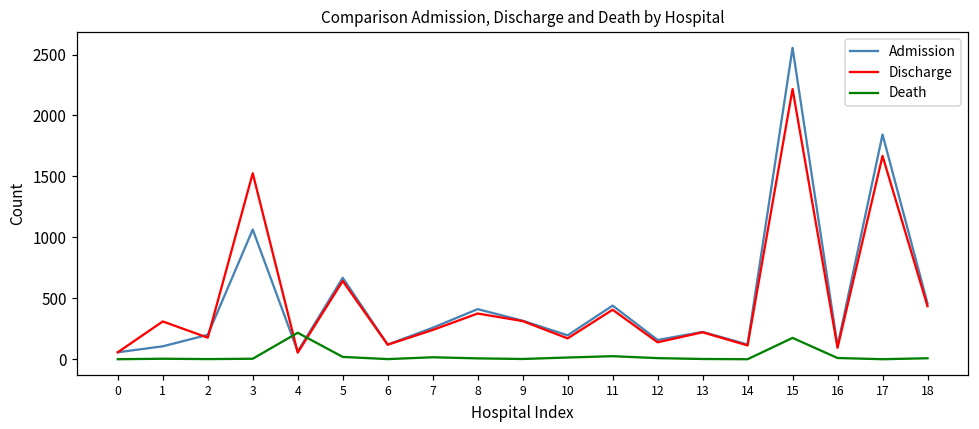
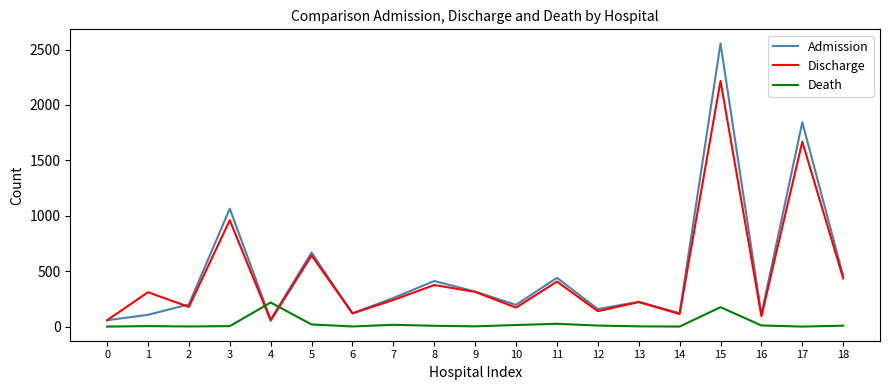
Discharge, 3: 1530 -> 960
